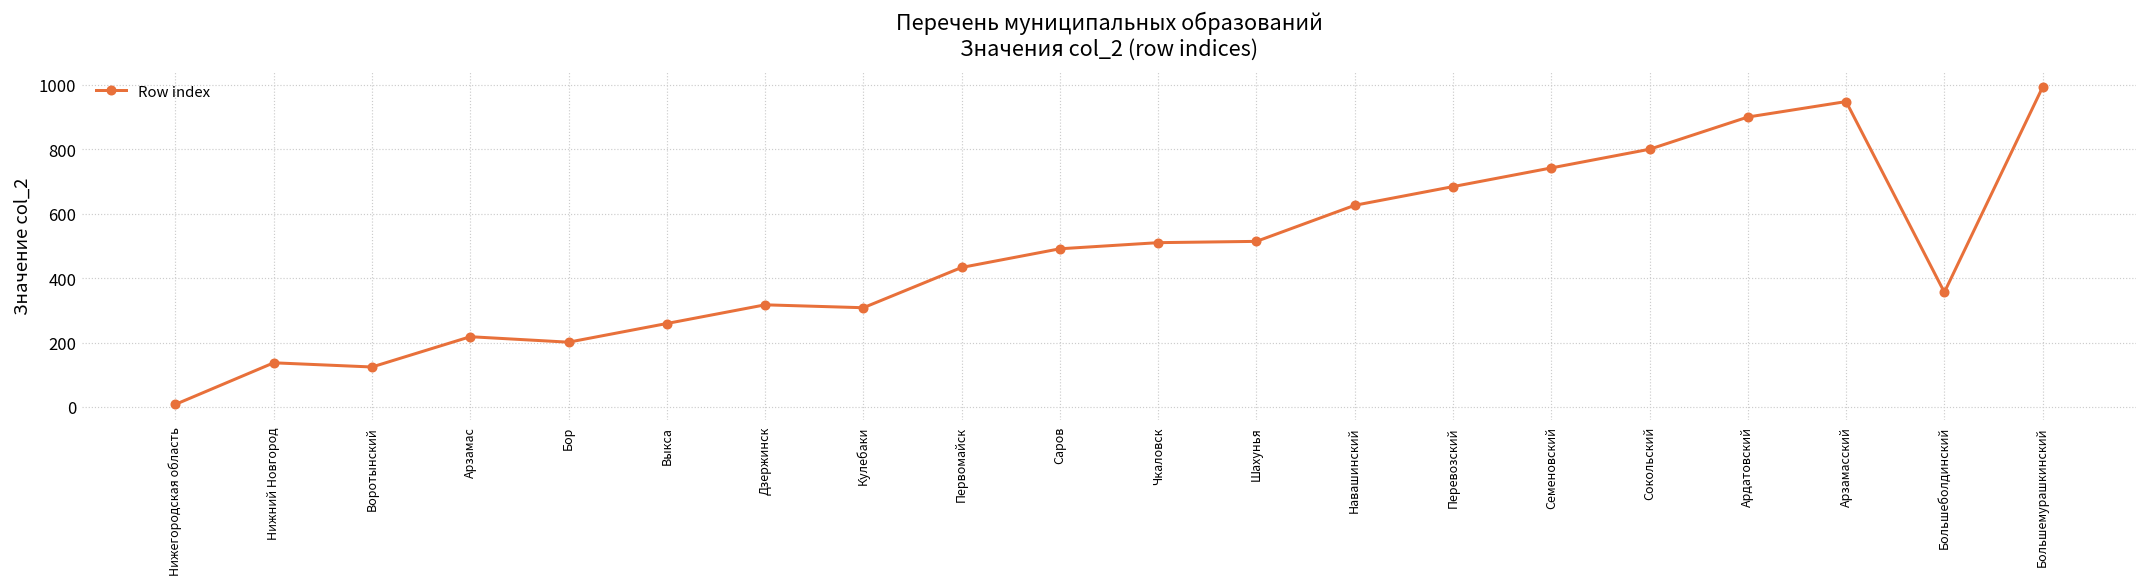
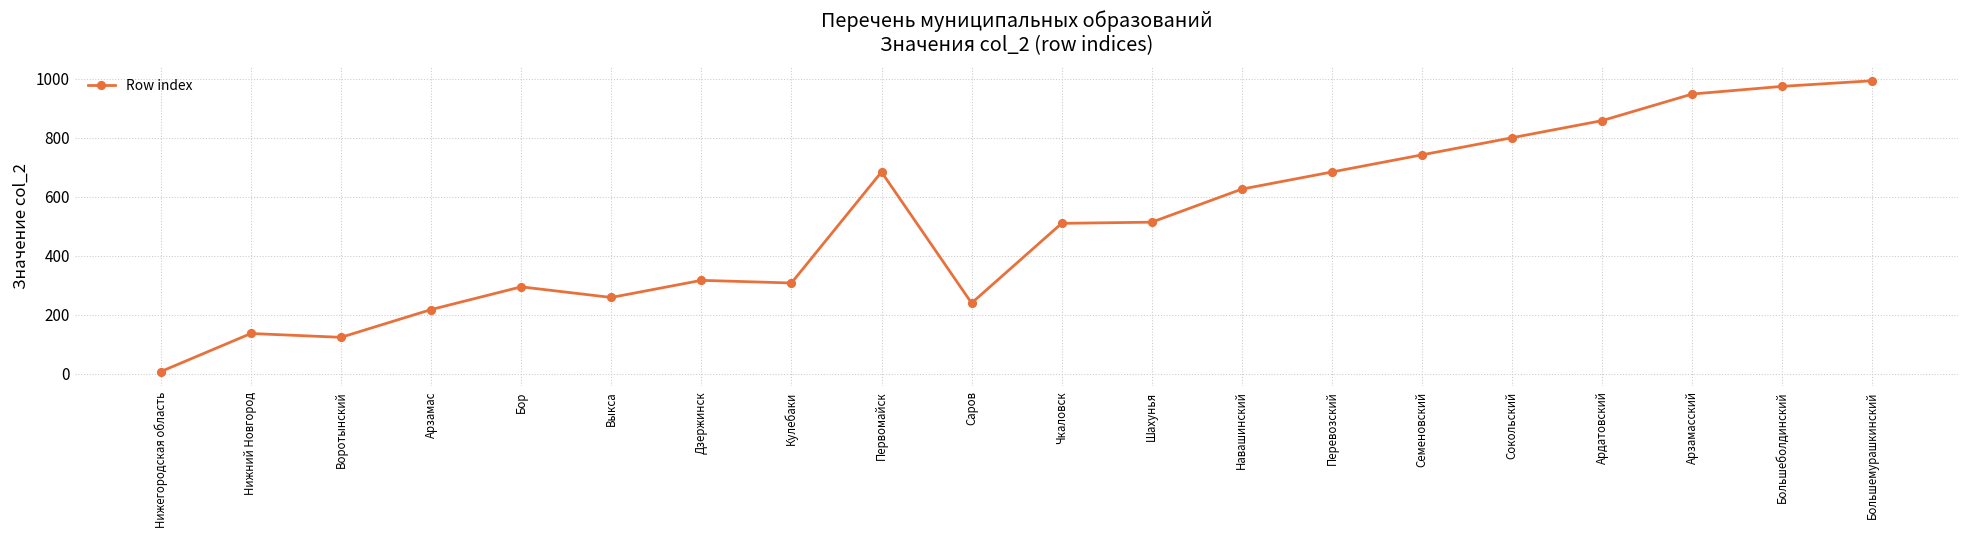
Бор: 200 -> 300
Первомайск: 430 -> 680
Саров: 490 -> 240
Ардатовский: 900 -> 860
Большеболдинский: 360 -> 970
